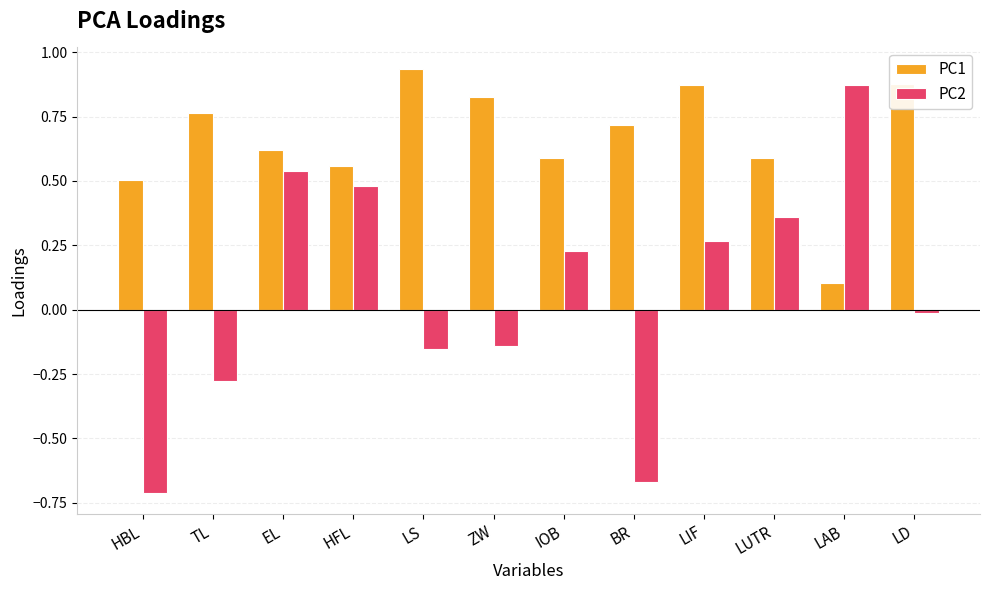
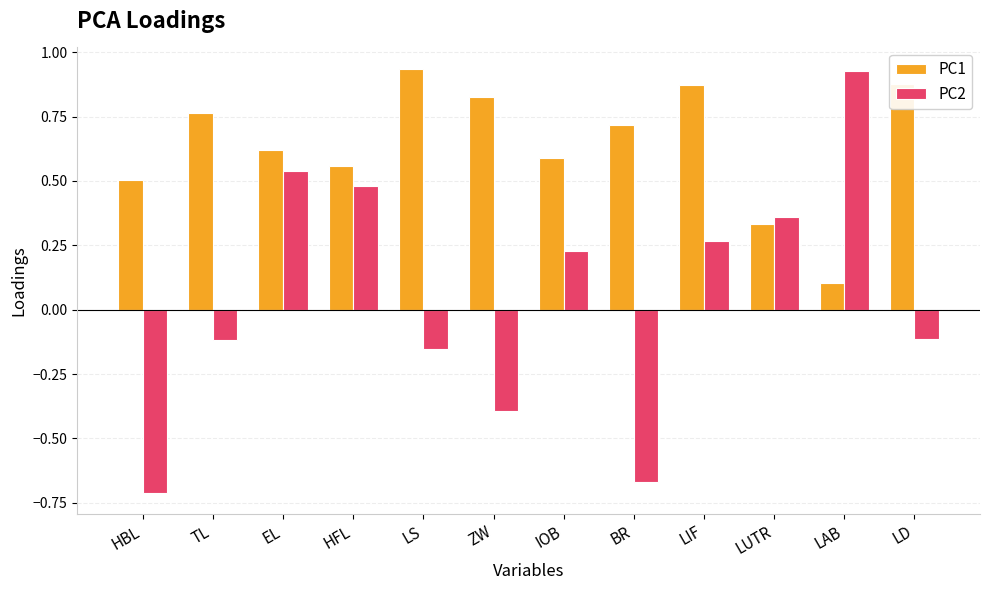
PC2, TL: -0.28 -> -0.12
PC2, ZW: -0.14 -> -0.39
PC1, LUTR: 0.59 -> 0.33
PC2, LAB: 0.87 -> 0.93
PC2, LD: -0.01 -> -0.12
